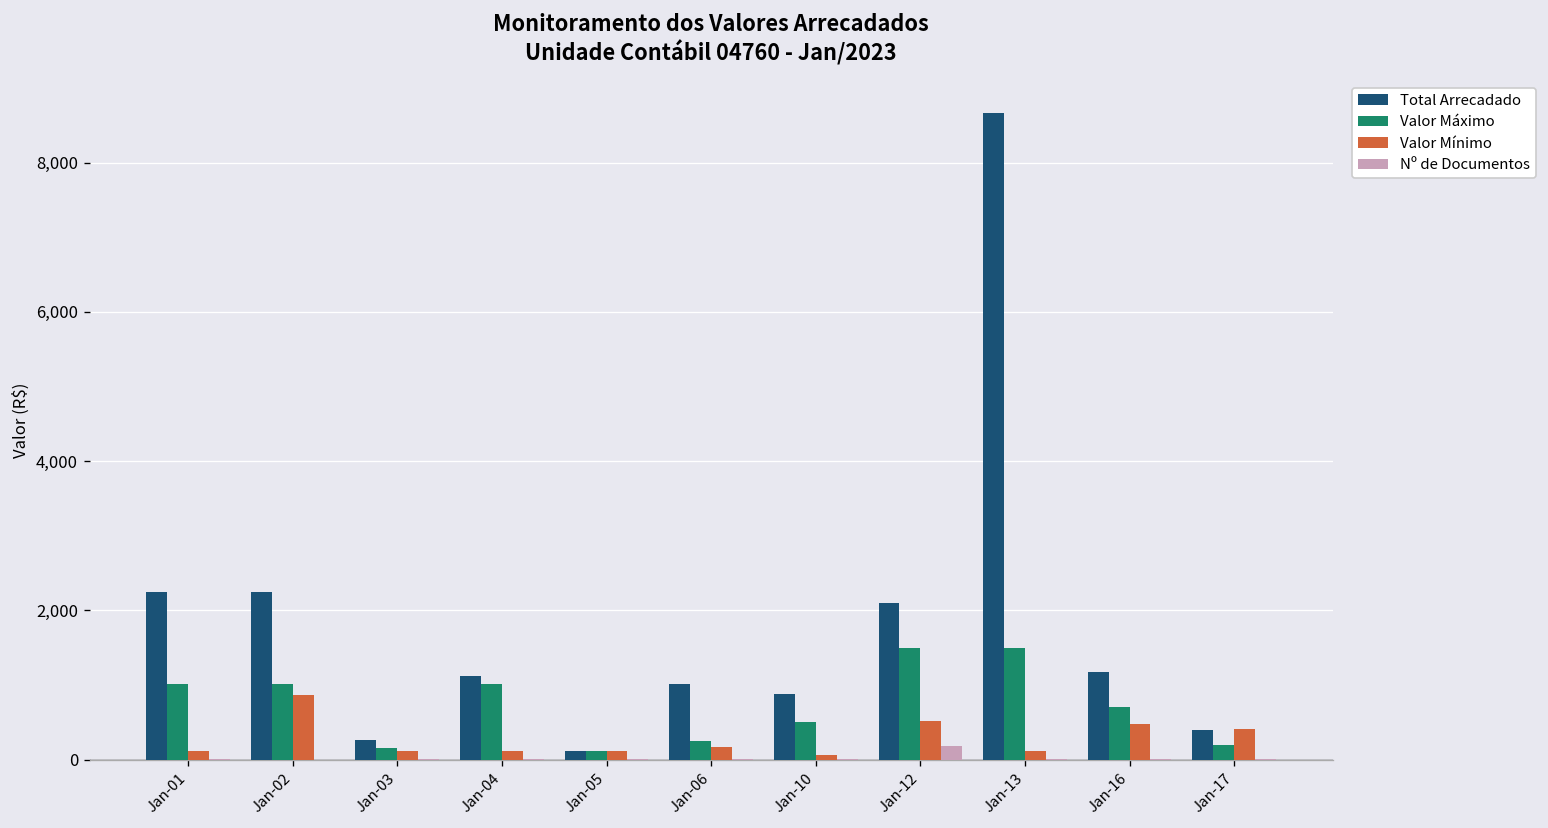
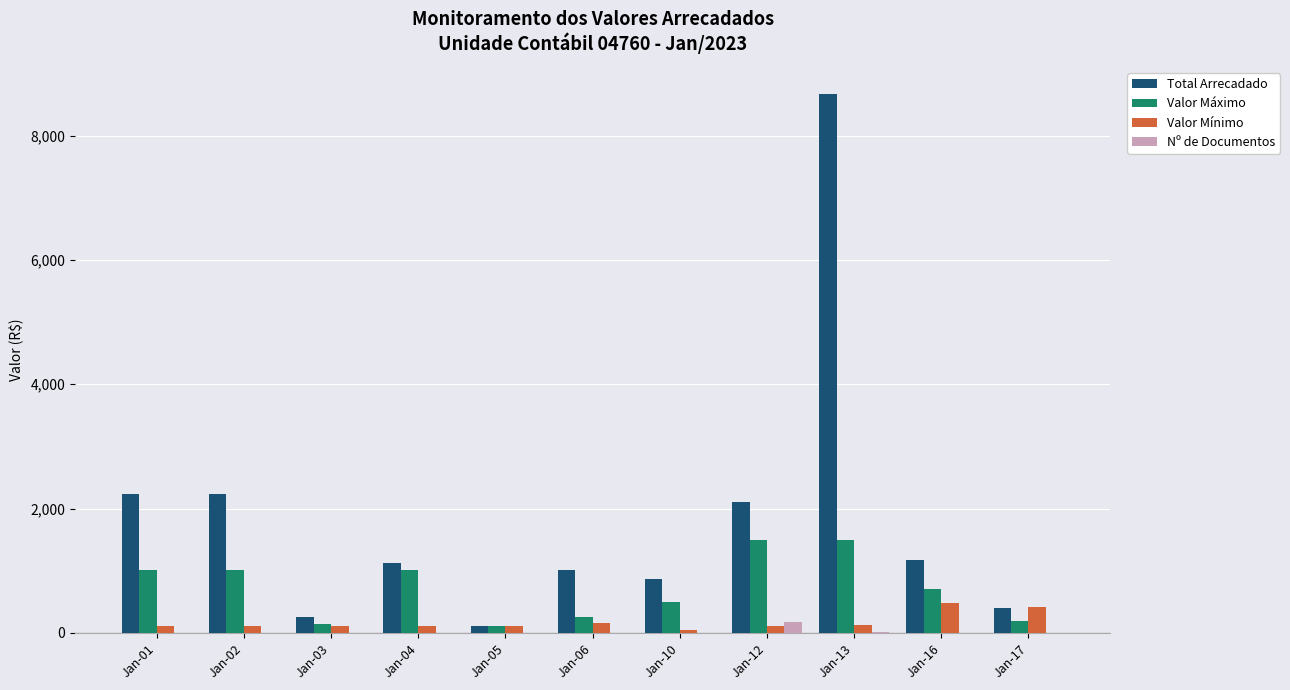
Valor Mínimo, Jan-02: 900 -> 100
Valor Mínimo, Jan-12: 500 -> 100
